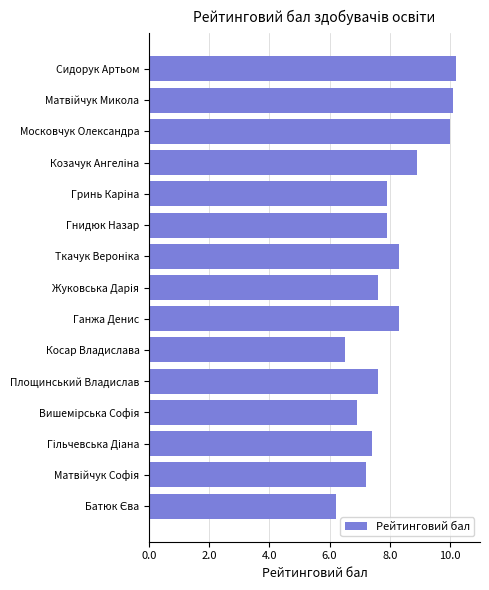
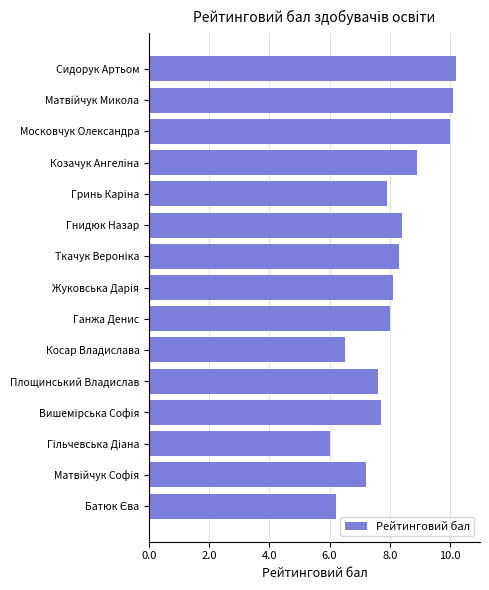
Гнидюк Назар: 7.9 -> 8.4
Жуковська Дарія: 7.6 -> 8.1
Ганжа Денис: 8.3 -> 8.0
Вишемірська Софія: 6.9 -> 7.7
Гільчевська Діана: 7.4 -> 6.0
